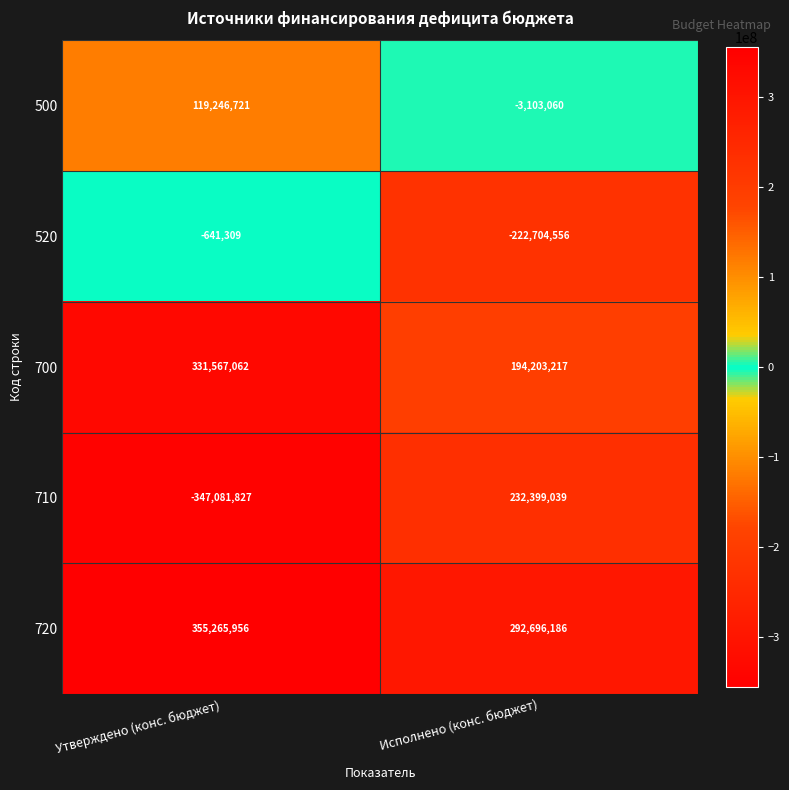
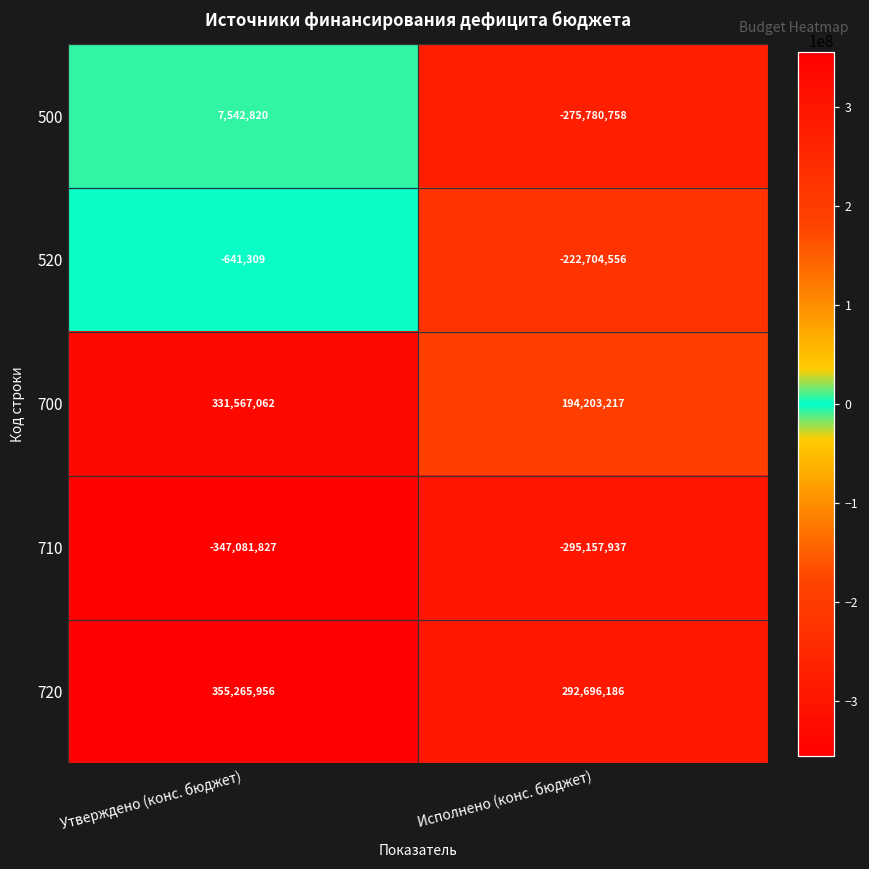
500, Утверждено (конс. бюджет): 119,246,721 -> 7,542,820
500, Исполнено (конс. бюджет): -3,103,060 -> -275,780,758
710, Исполнено (конс. бюджет): 232,399,039 -> -295,157,937
